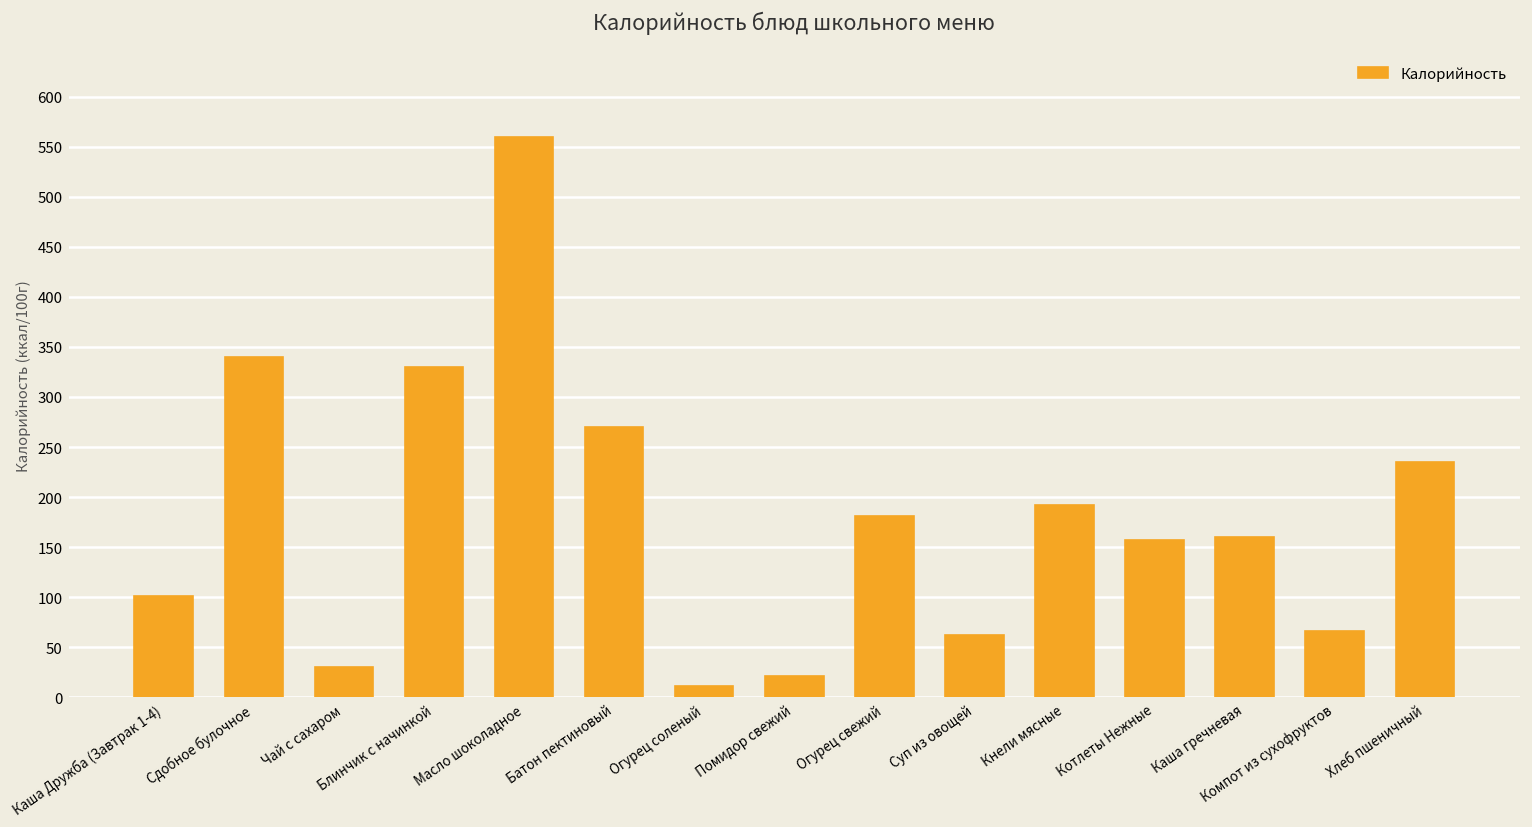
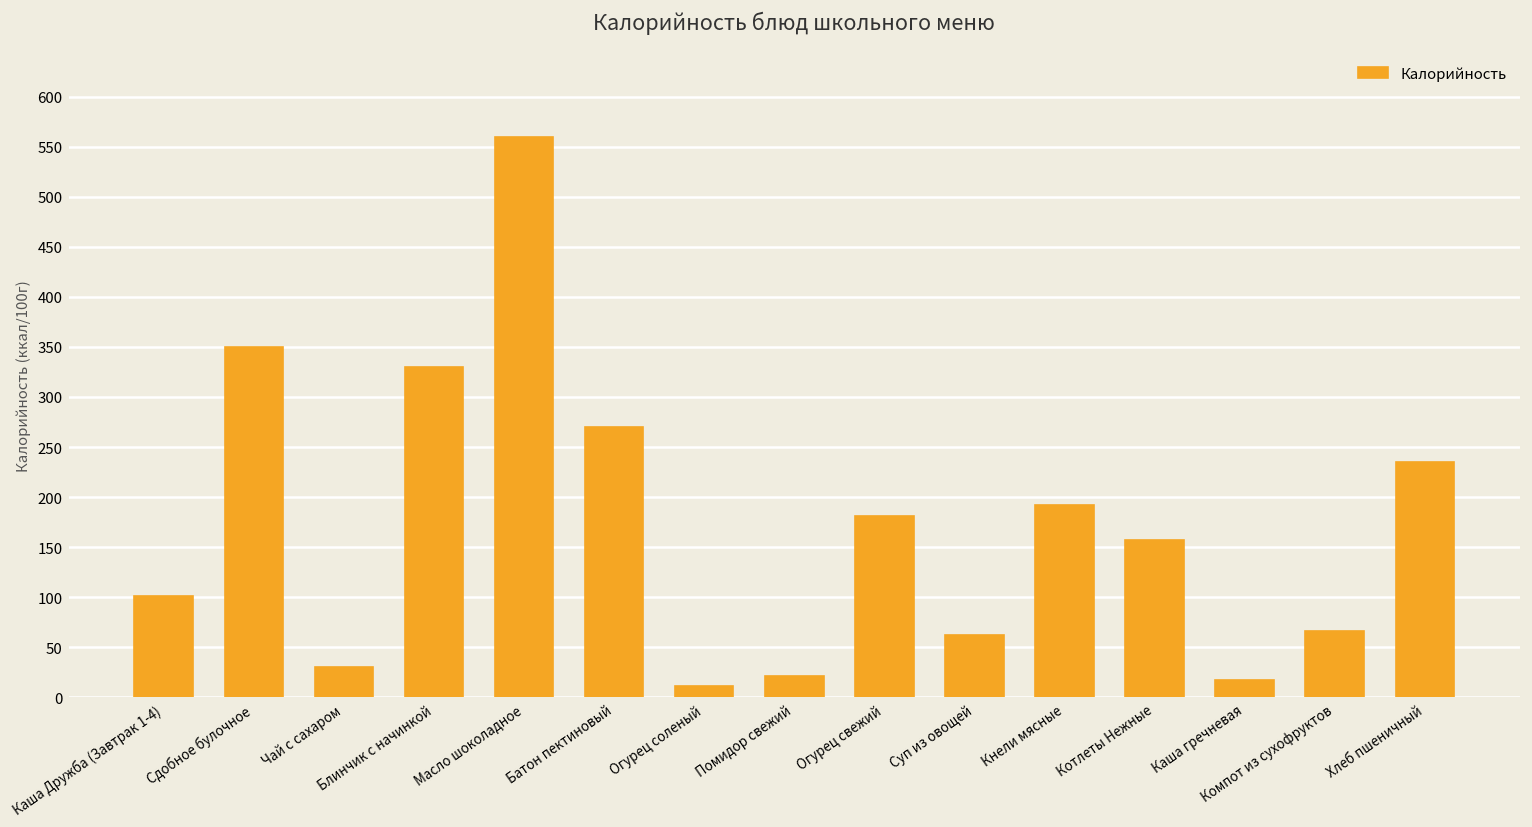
Сдобное булочное: 340 -> 350
Каша гречневая: 160 -> 20
